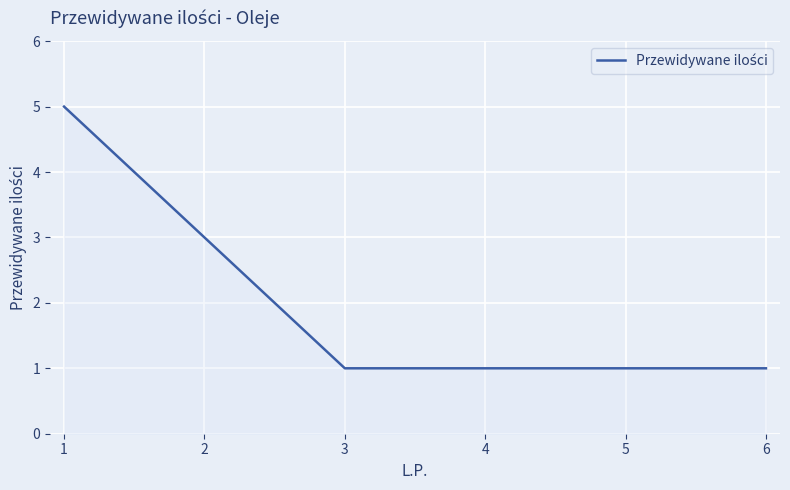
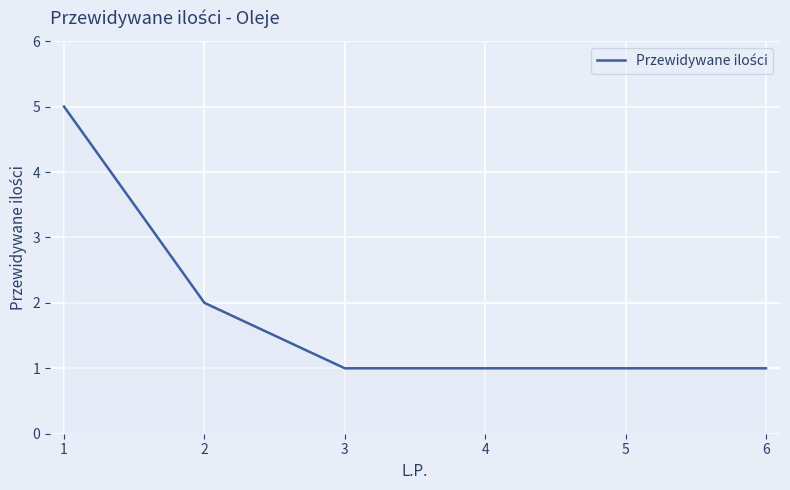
2: 3 -> 2
